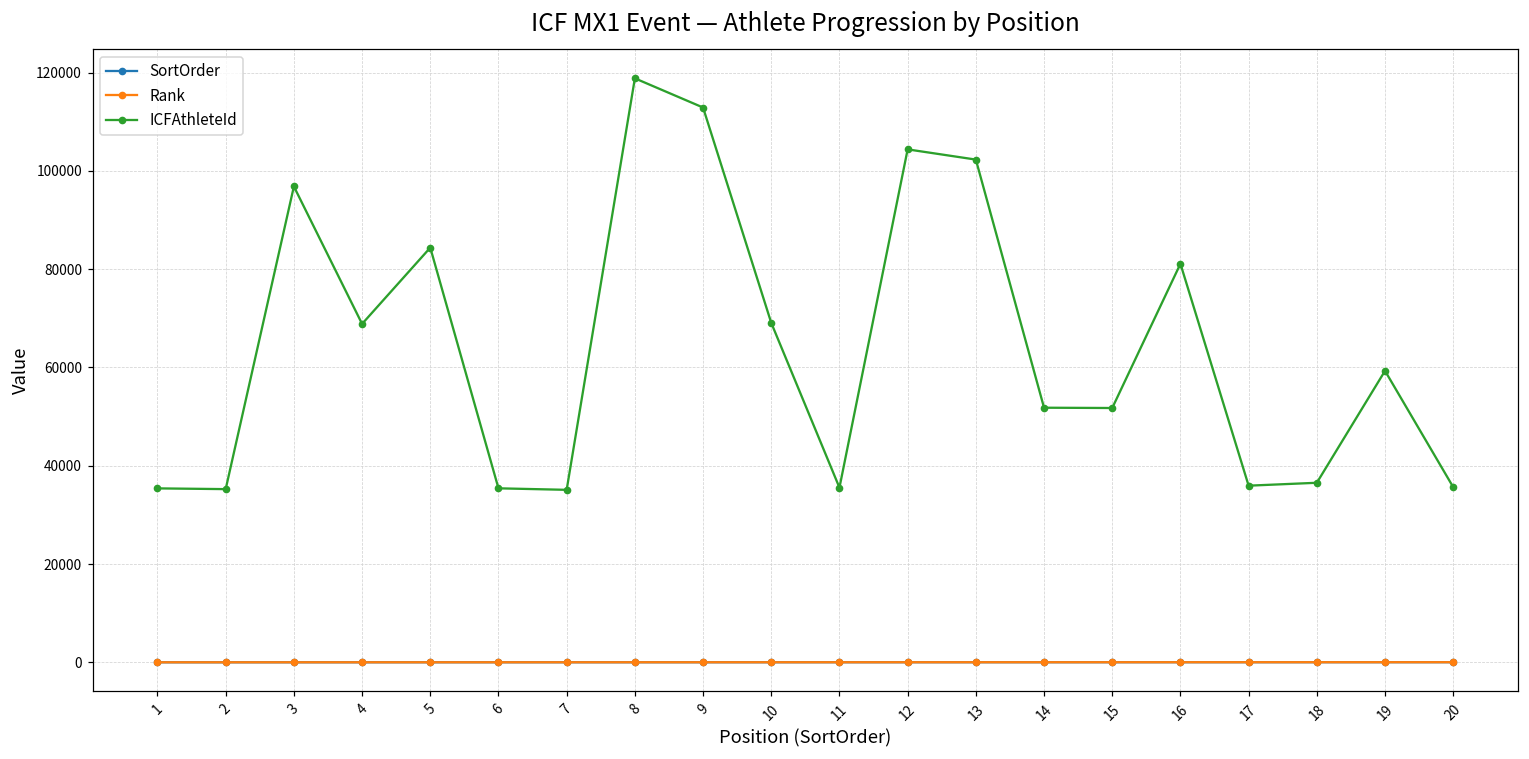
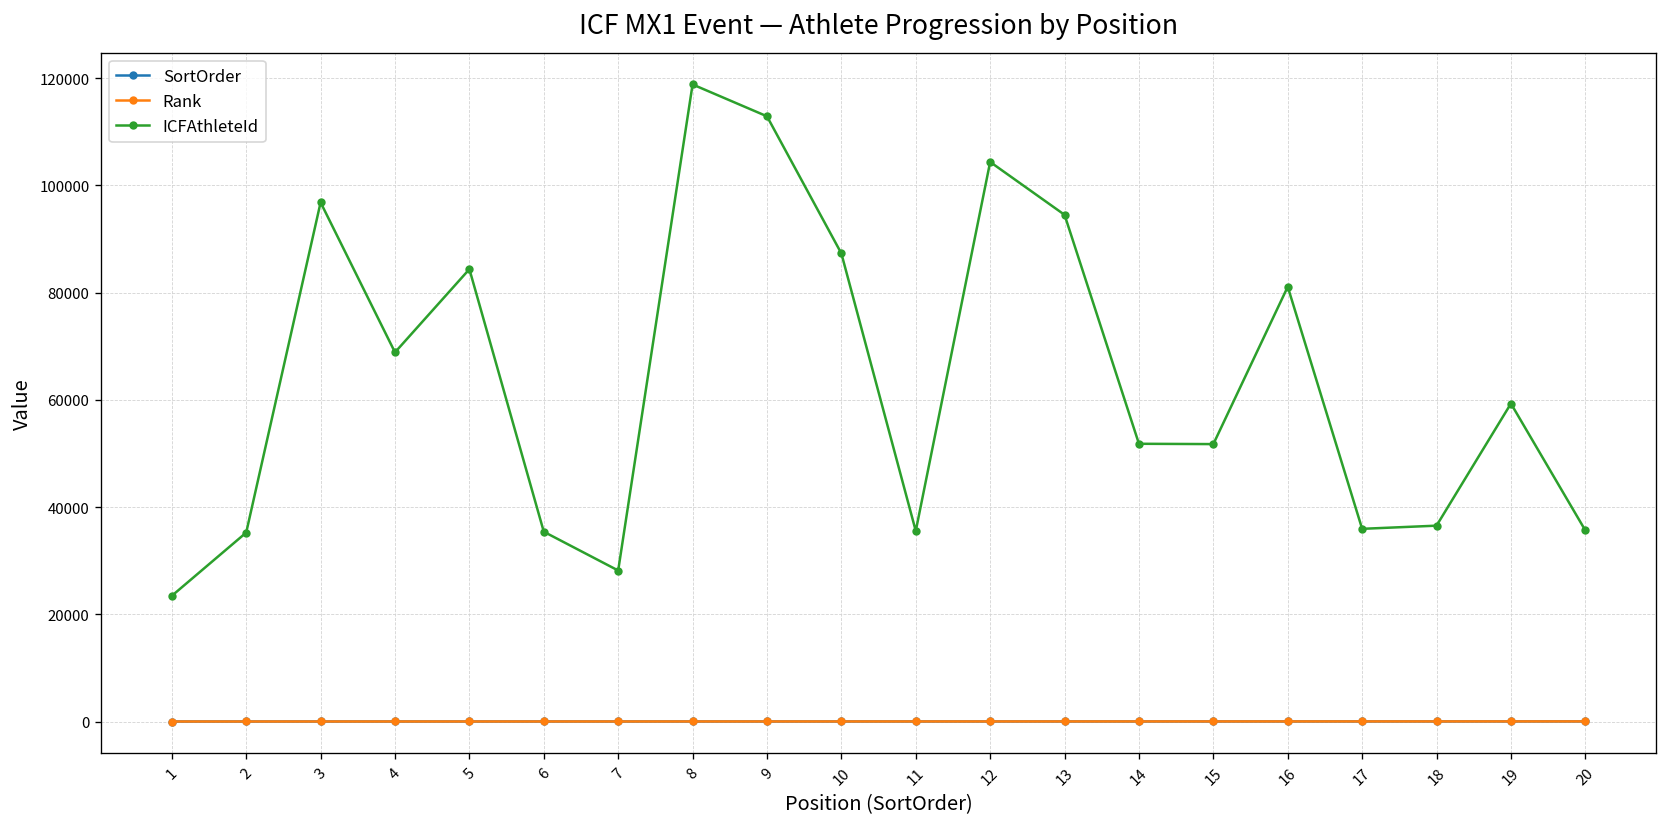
ICFAthleteId, 1: 35000 -> 23000
ICFAthleteId, 7: 35000 -> 28000
ICFAthleteId, 10: 69000 -> 87000
ICFAthleteId, 13: 102000 -> 95000
